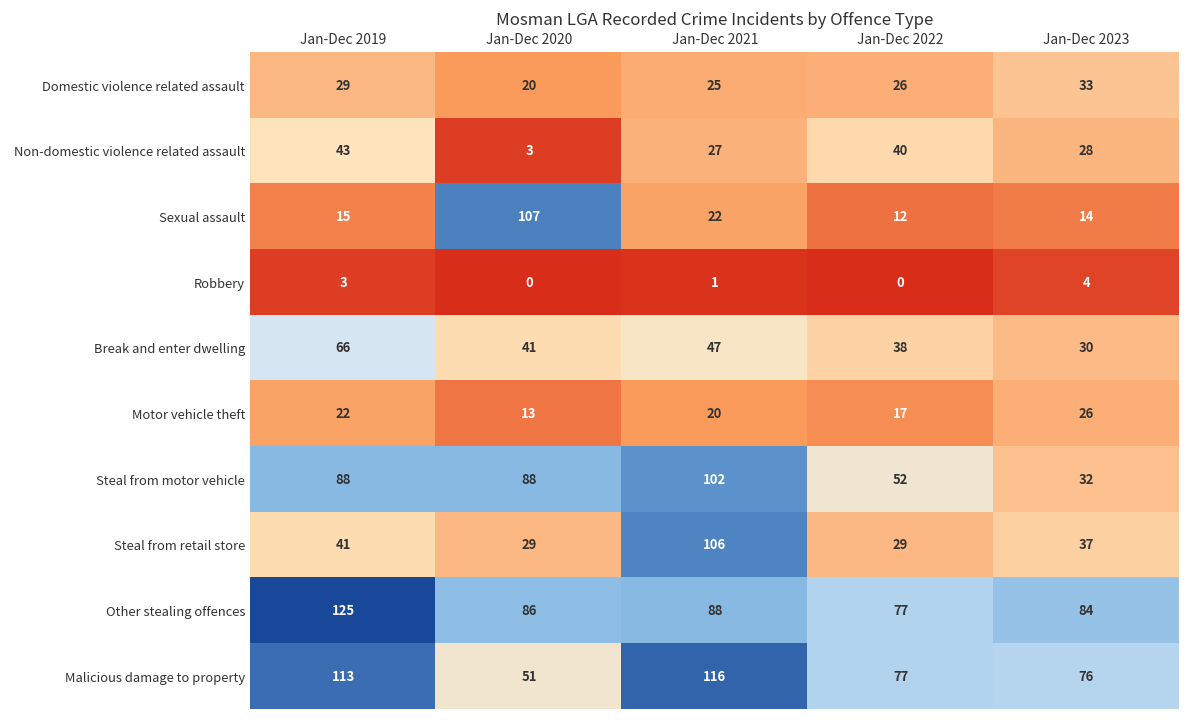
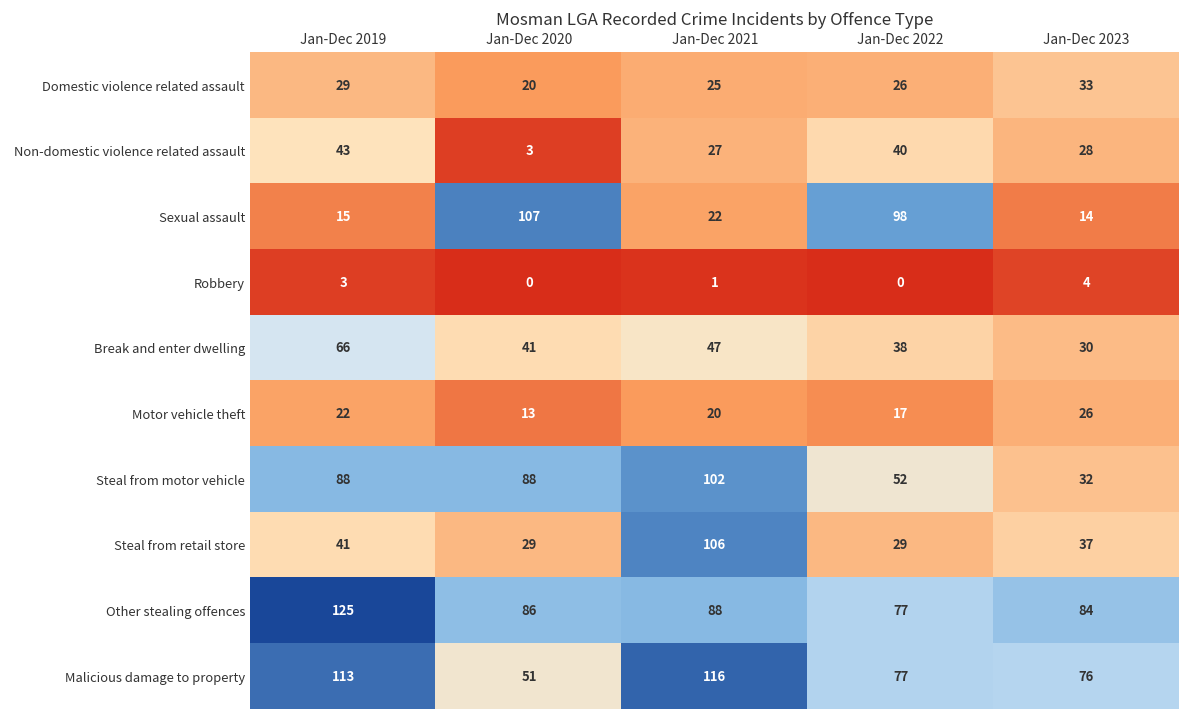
Sexual assault, Jan-Dec 2022: 12 -> 98
